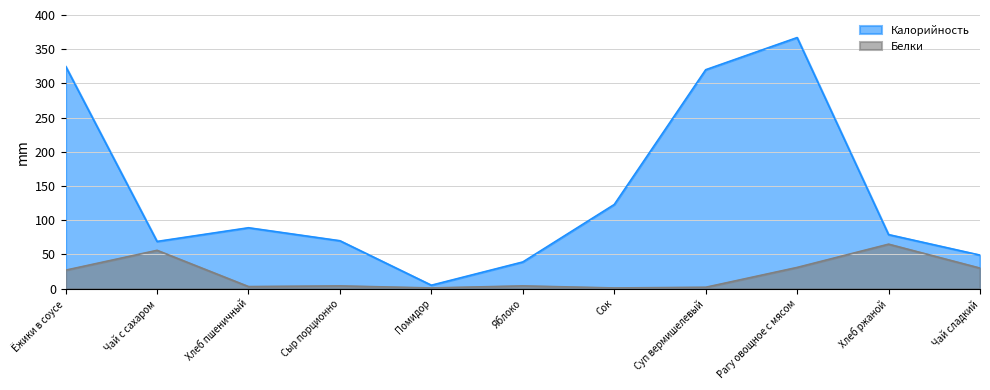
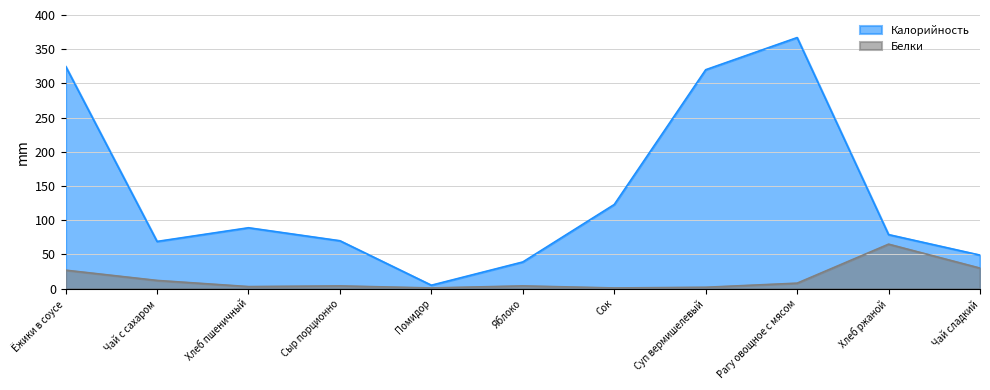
Белки, Чай с сахаром: 60 -> 10
Белки, Рагу овощное с мясом: 30 -> 10
